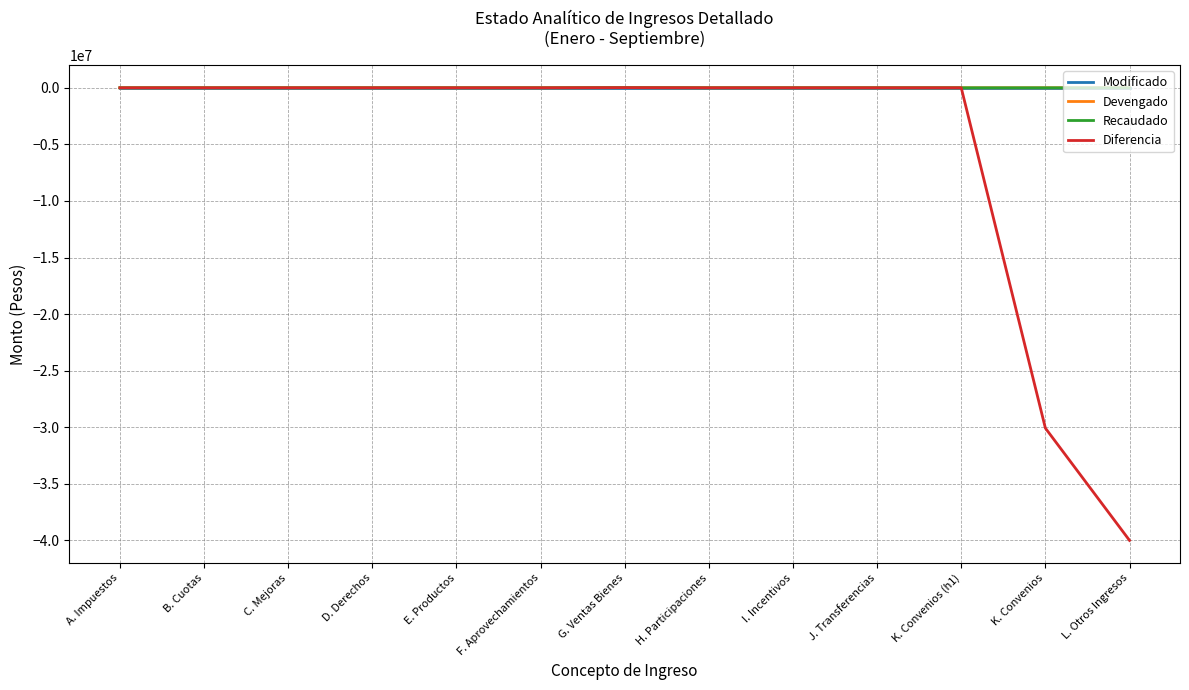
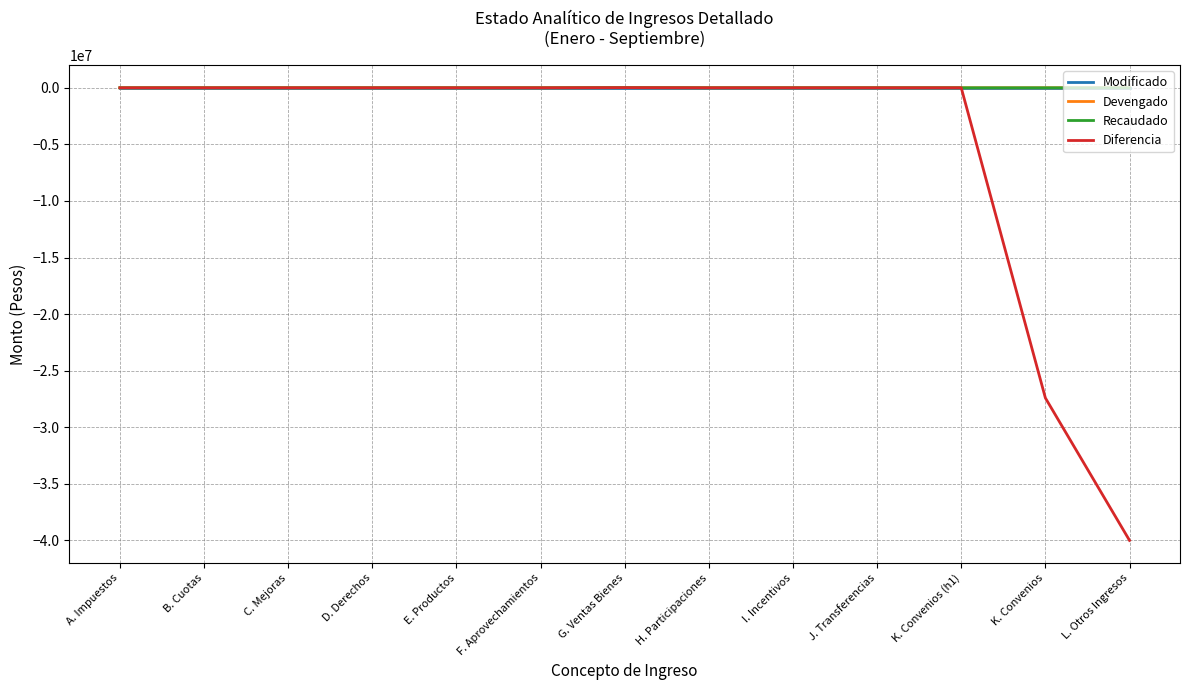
Diferencia, K. Convenios: -30100000 -> -27400000
